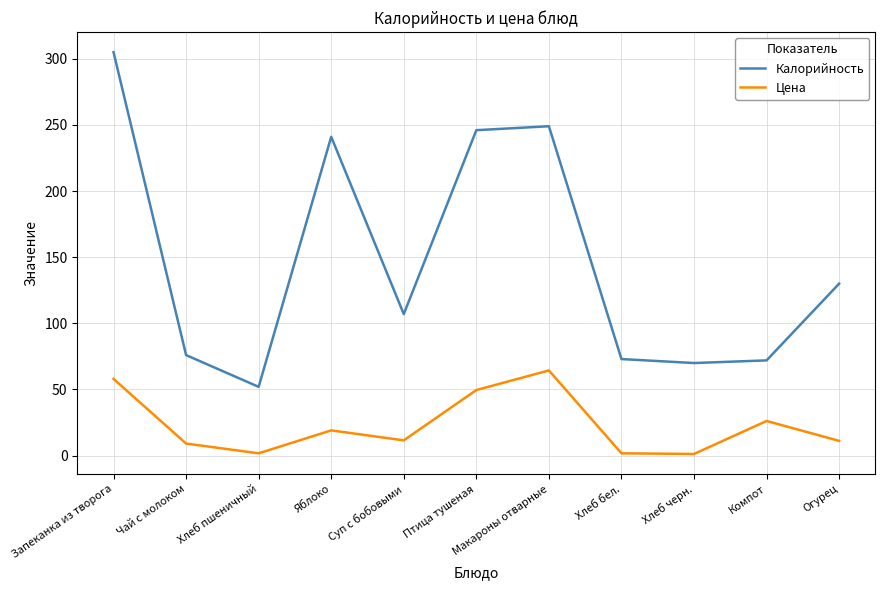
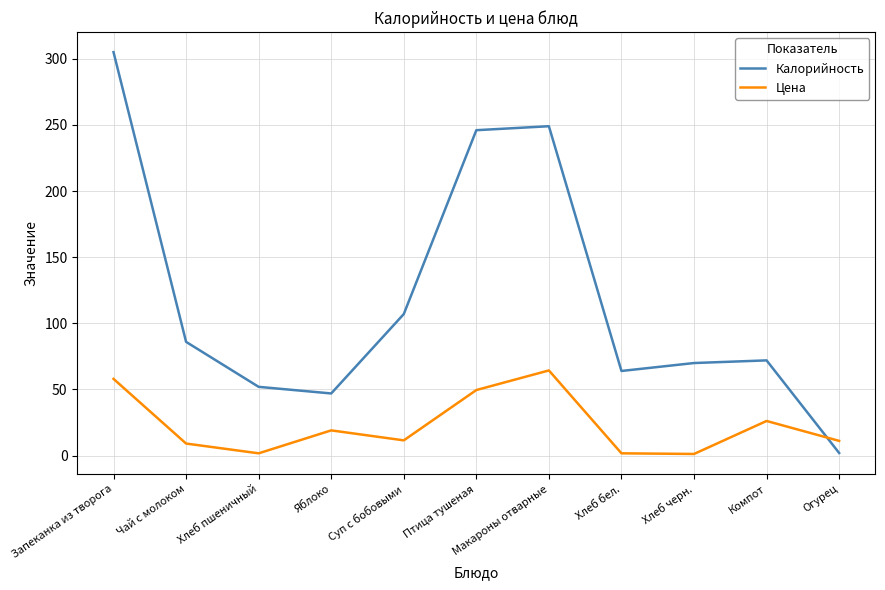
Калорийность, Чай с молоком: 76 -> 86
Калорийность, Яблоко: 241 -> 47
Калорийность, Хлеб бел.: 73 -> 64
Калорийность, Огурец: 130 -> 2
